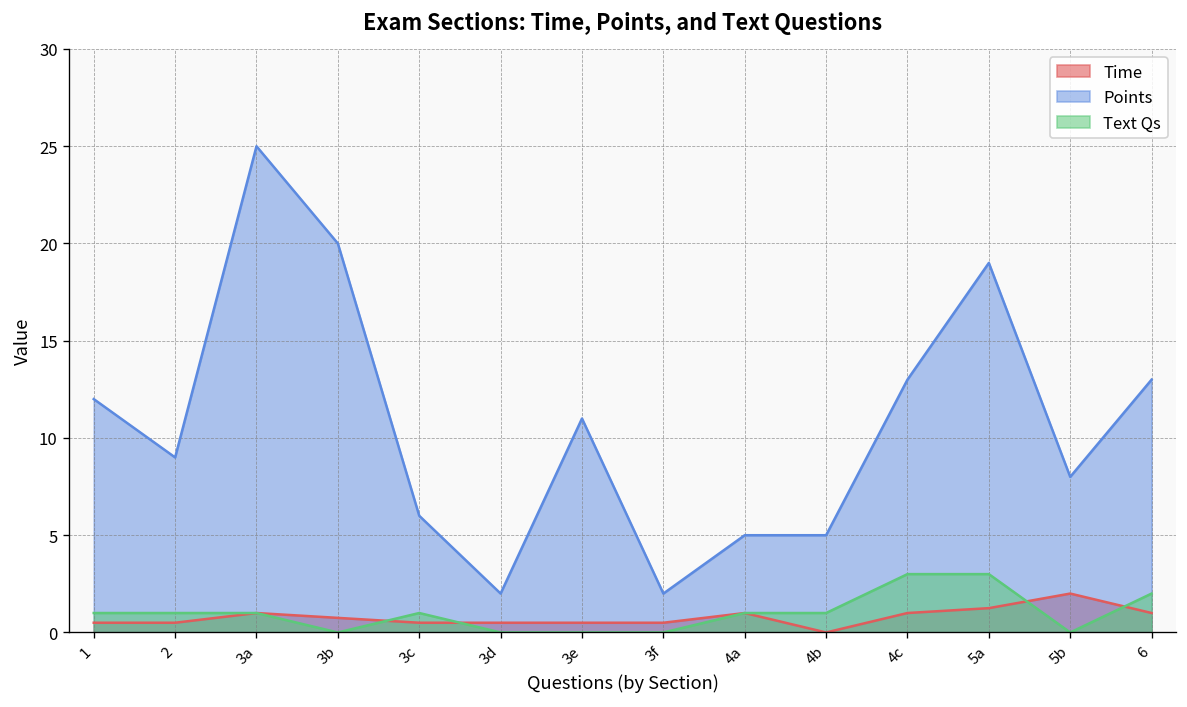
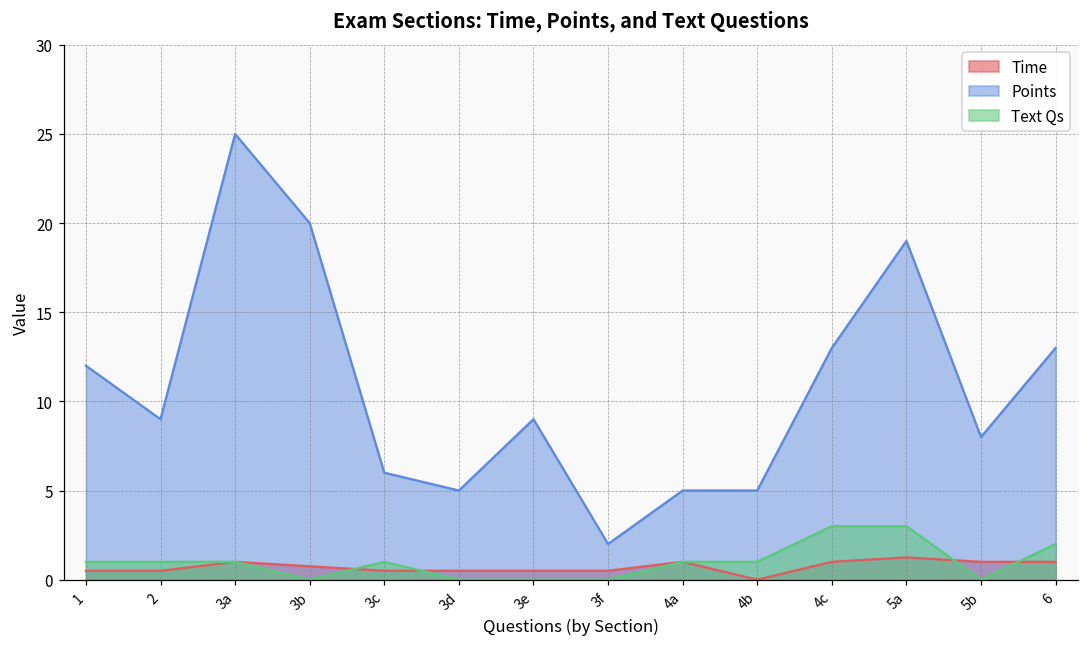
Points, 3d: 2 -> 5
Points, 3e: 11 -> 9
Time, 5b: 2 -> 1
